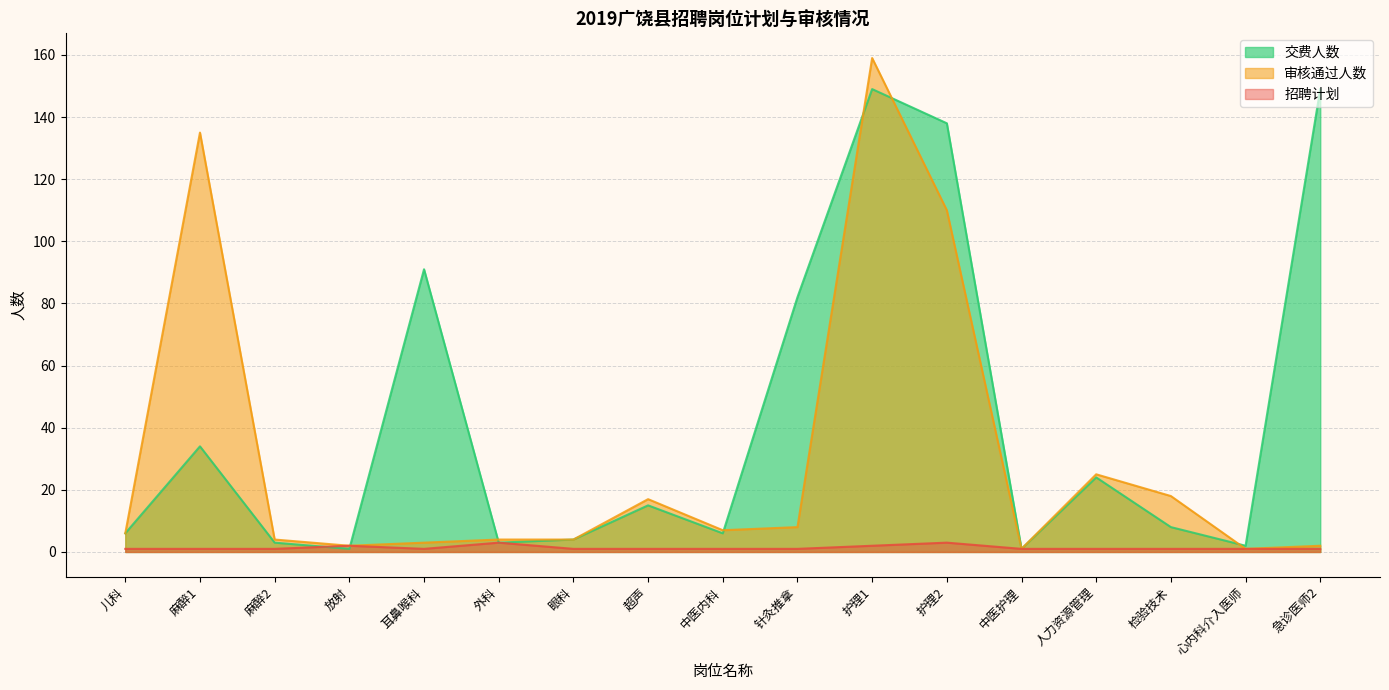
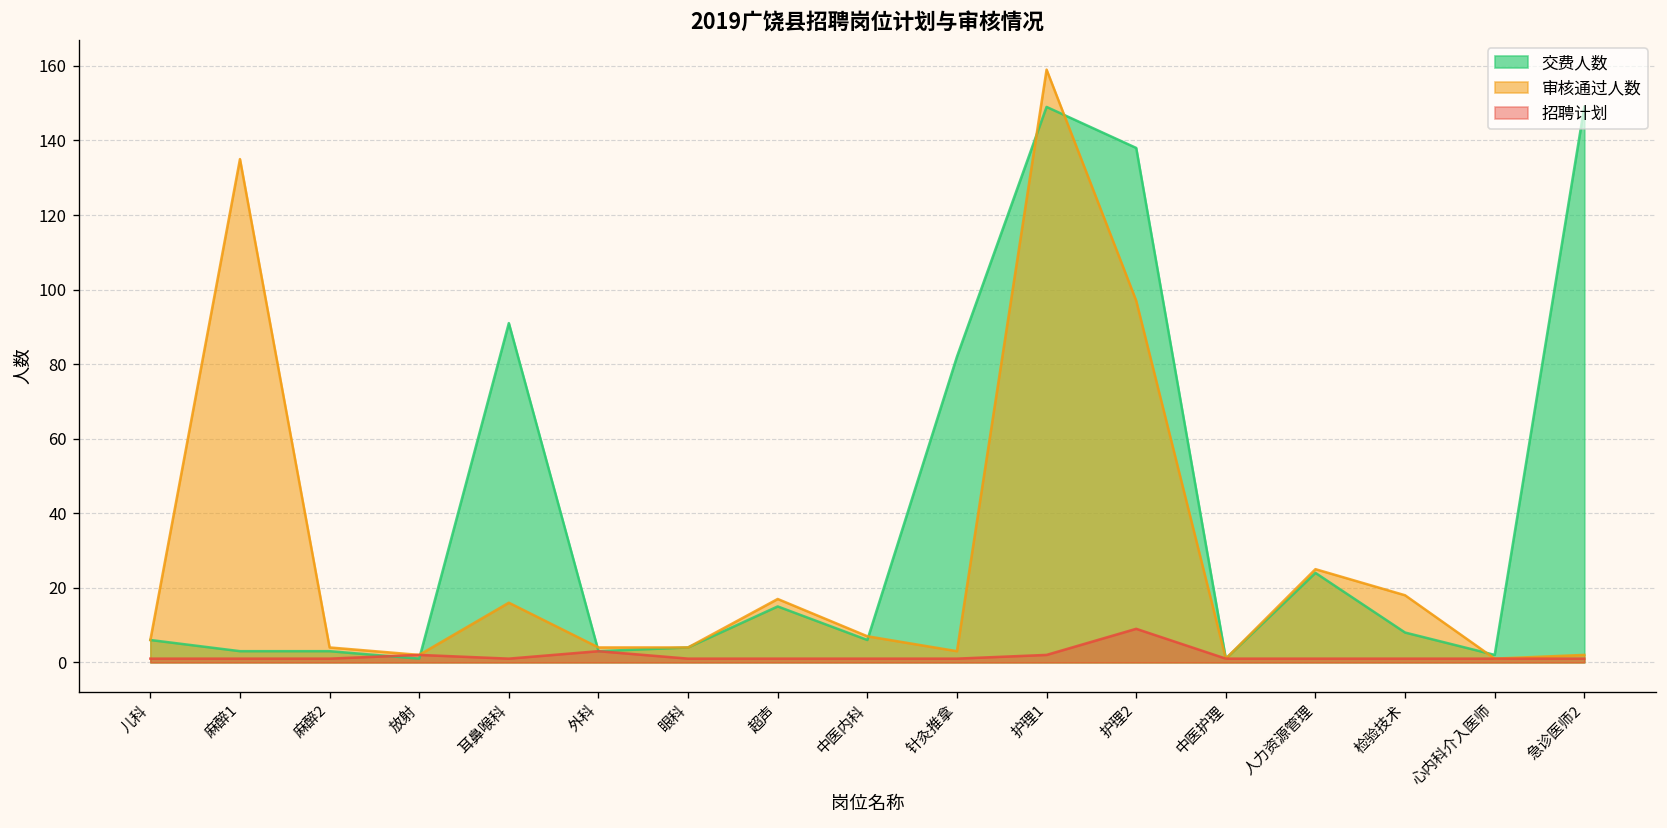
交费人数, 麻醉1: 34 -> 3
审核通过人数, 耳鼻喉科: 3 -> 16
审核通过人数, 针灸推拿: 8 -> 3
审核通过人数, 护理2: 110 -> 97
招聘计划, 护理2: 3 -> 9
